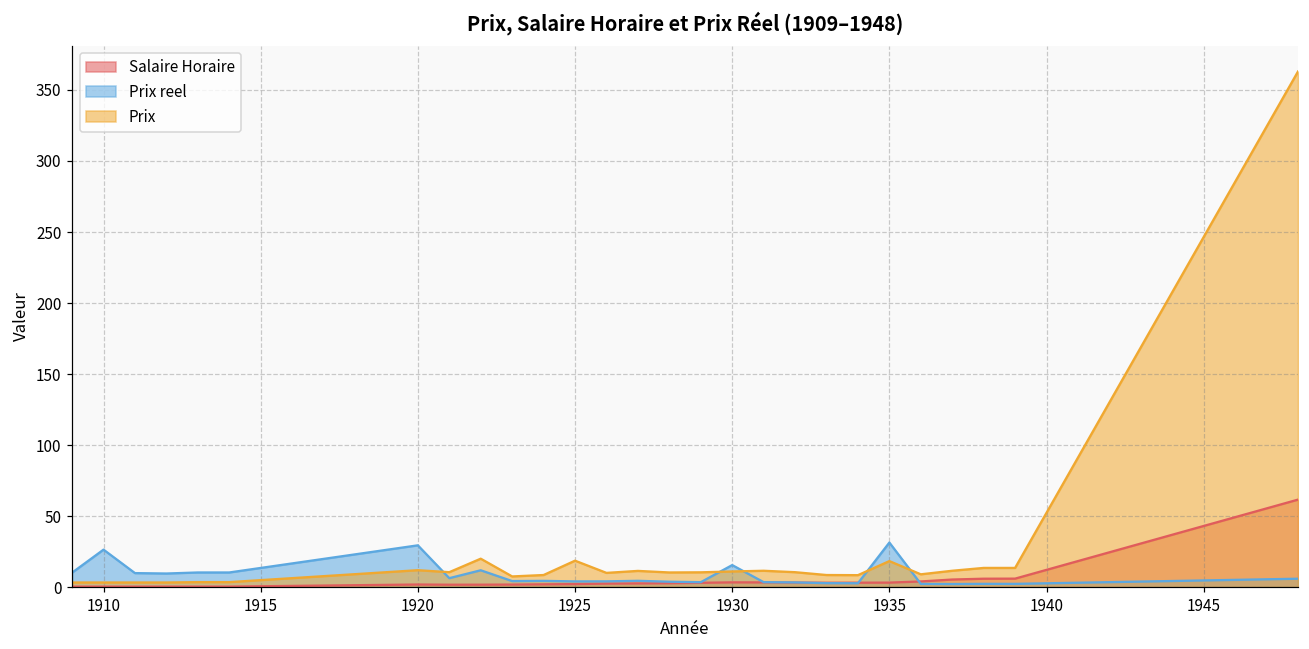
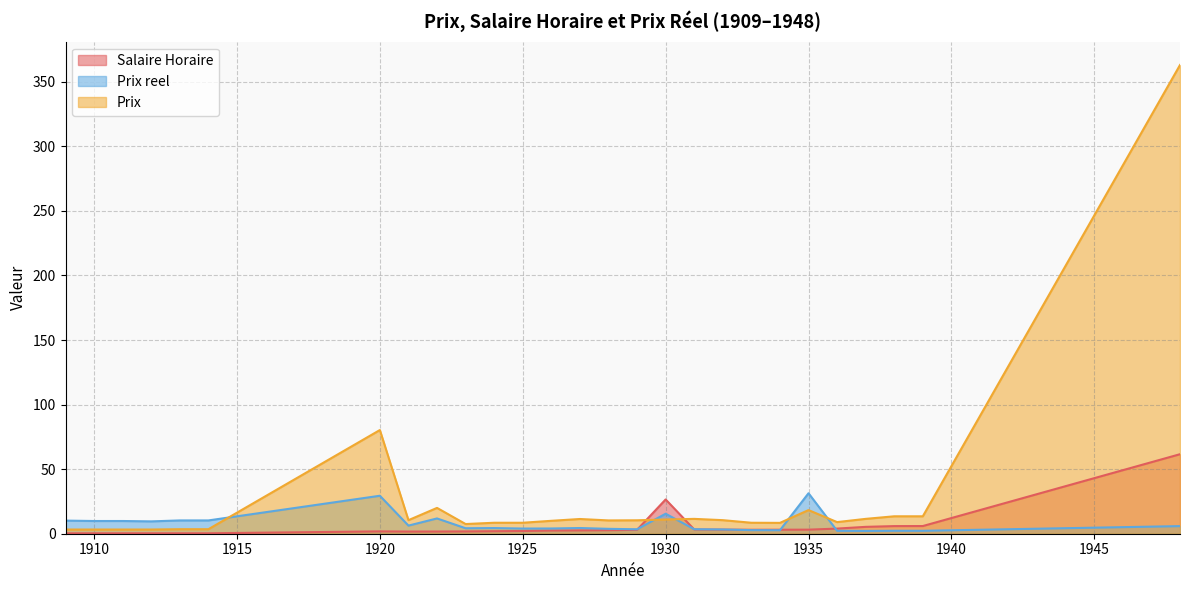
Prix reel, 1910: 26 -> 10
Prix, 1920: 12 -> 80
Prix, 1925: 19 -> 9
Salaire Horaire, 1930: 3 -> 27
